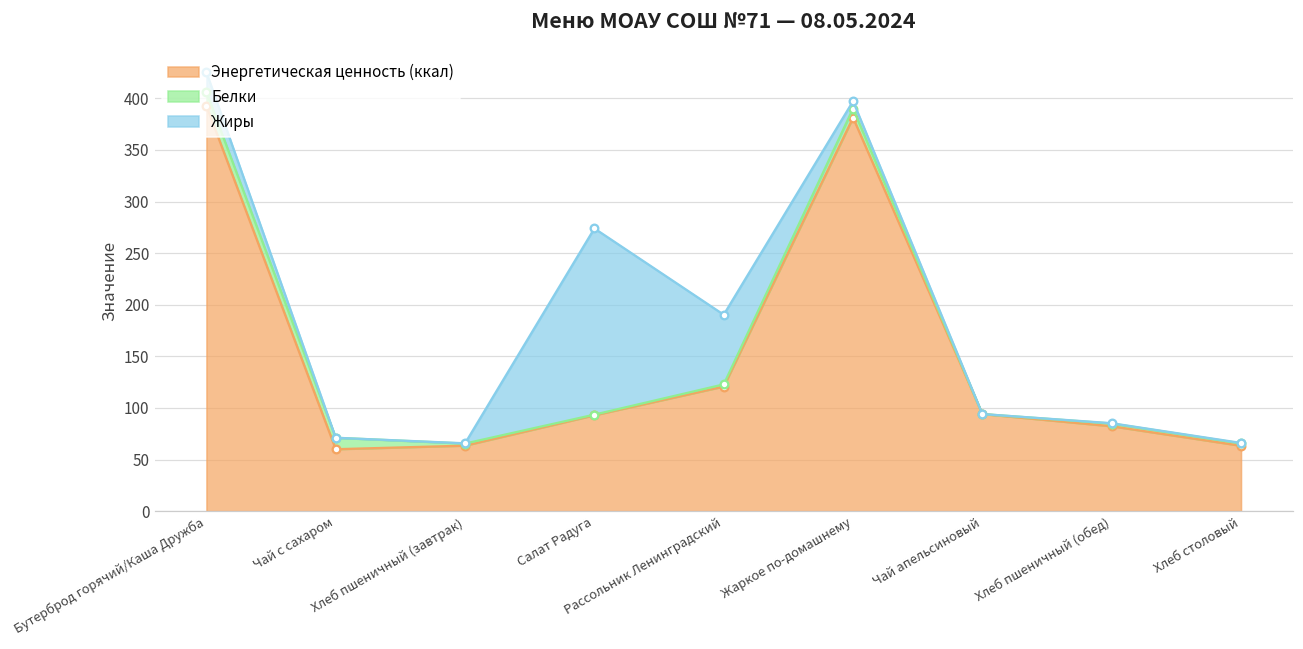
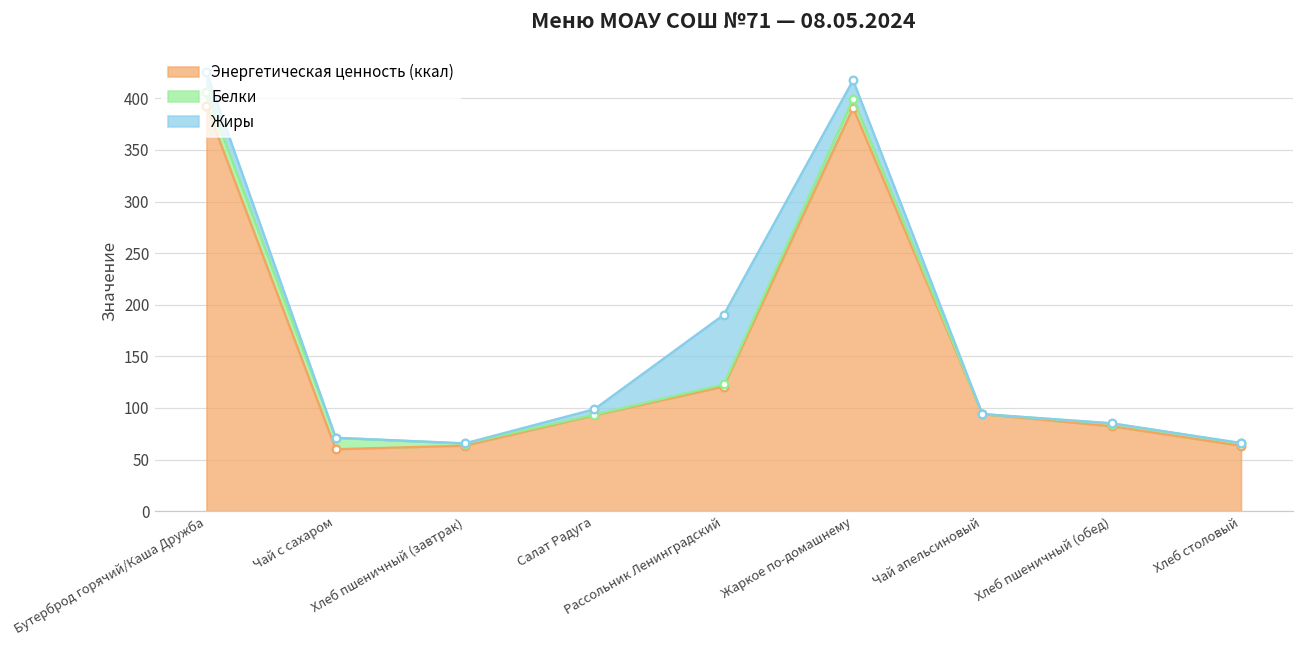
Жиры, Салат Радуга: 180 -> 10
Энергетическая ценность (ккал), Жаркое по-домашнему: 380 -> 390
Жиры, Жаркое по-домашнему: 10 -> 20
